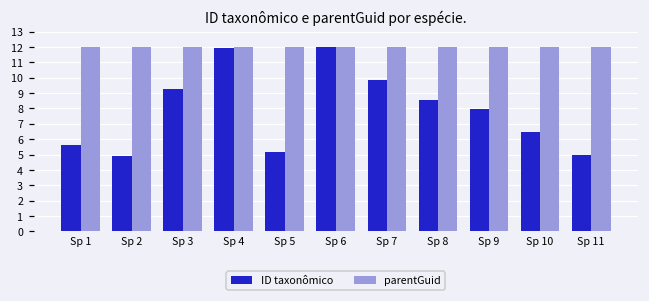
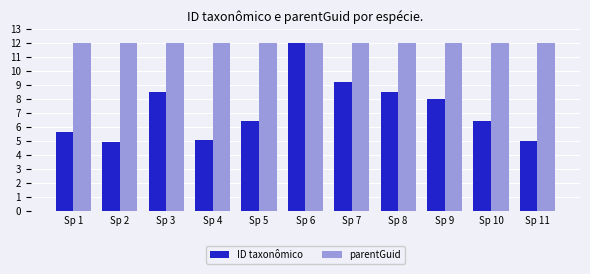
ID taxonômico, Sp 3: 9.3 -> 8.5
ID taxonômico, Sp 4: 11.9 -> 5.1
ID taxonômico, Sp 5: 5.2 -> 6.4
ID taxonômico, Sp 7: 9.8 -> 9.2
